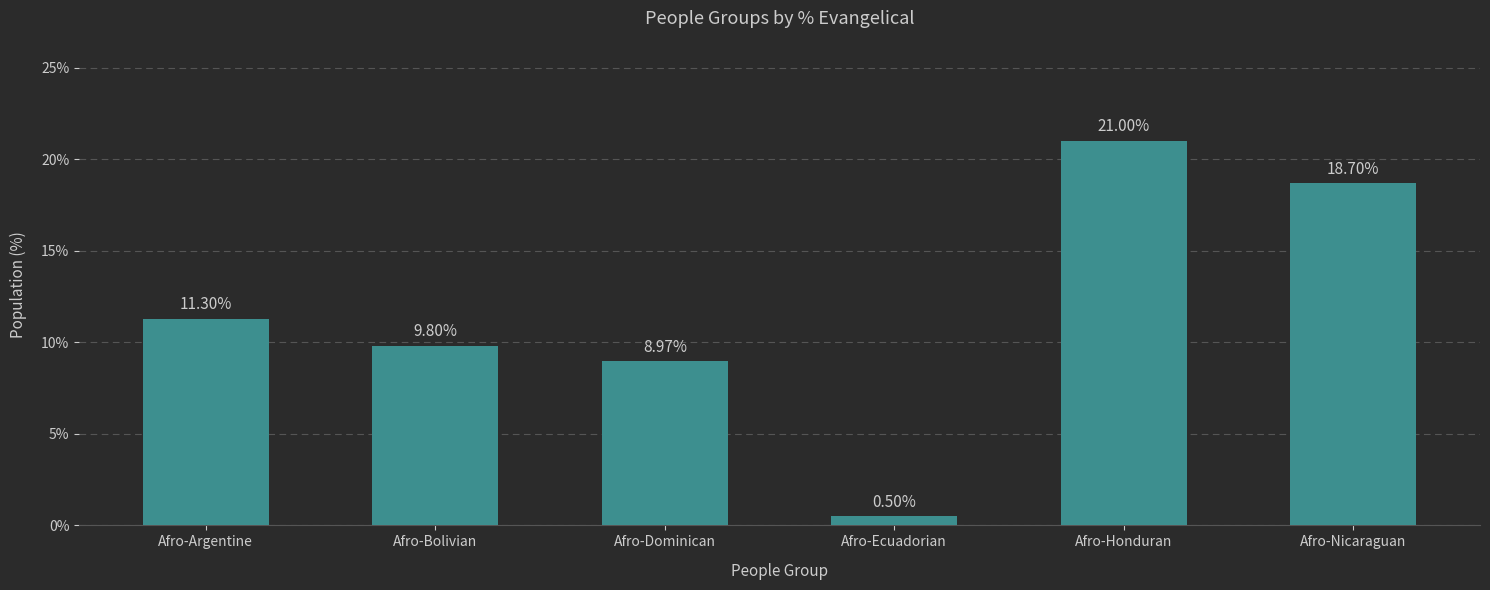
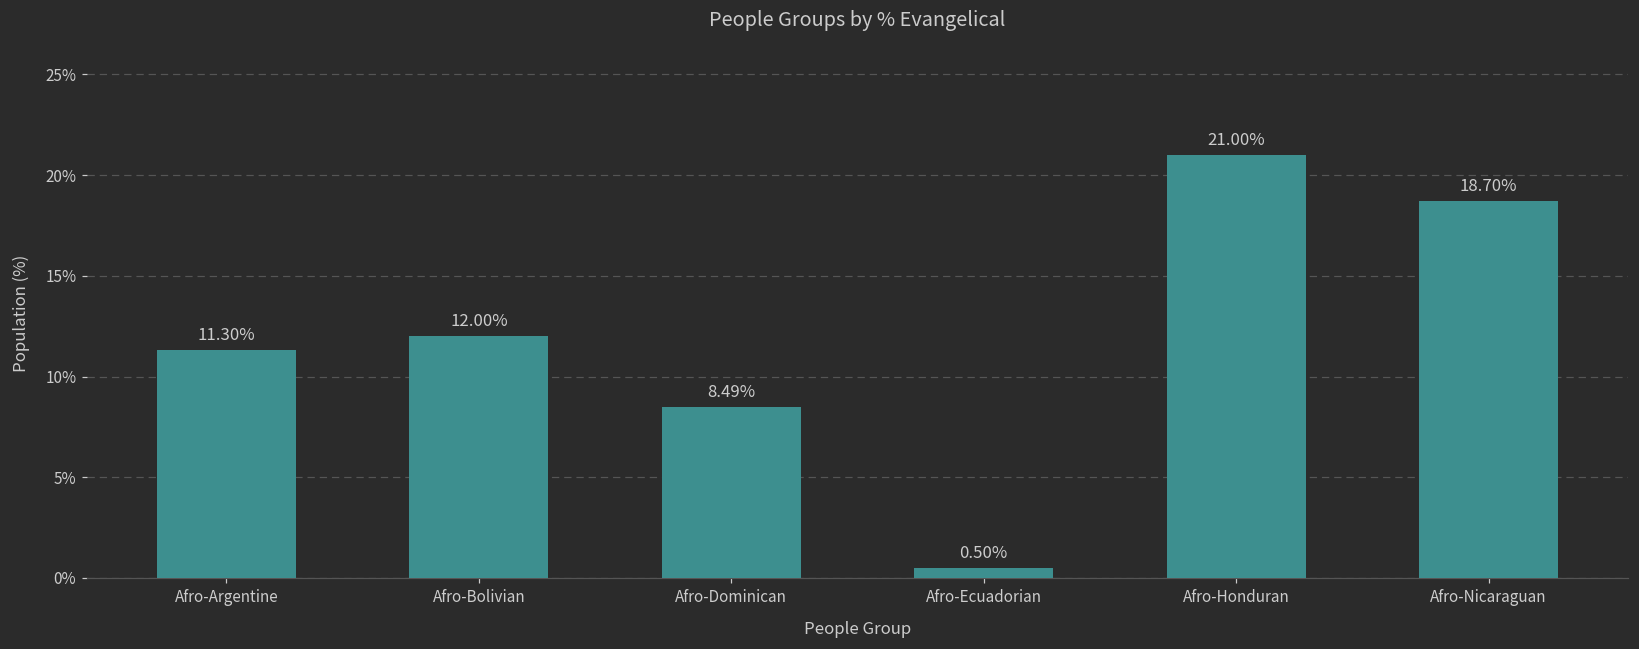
Afro-Bolivian: 9.80% -> 12.00%
Afro-Dominican: 8.97% -> 8.49%
